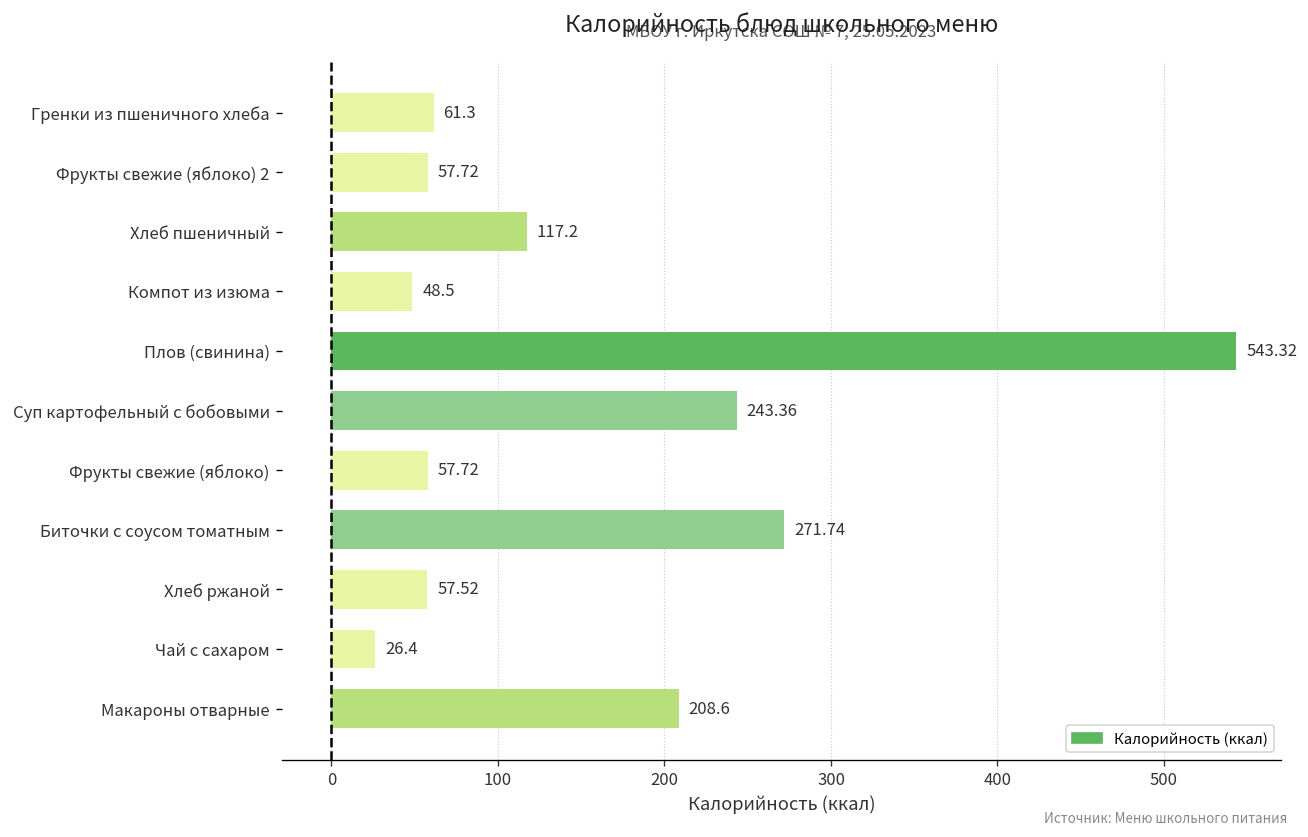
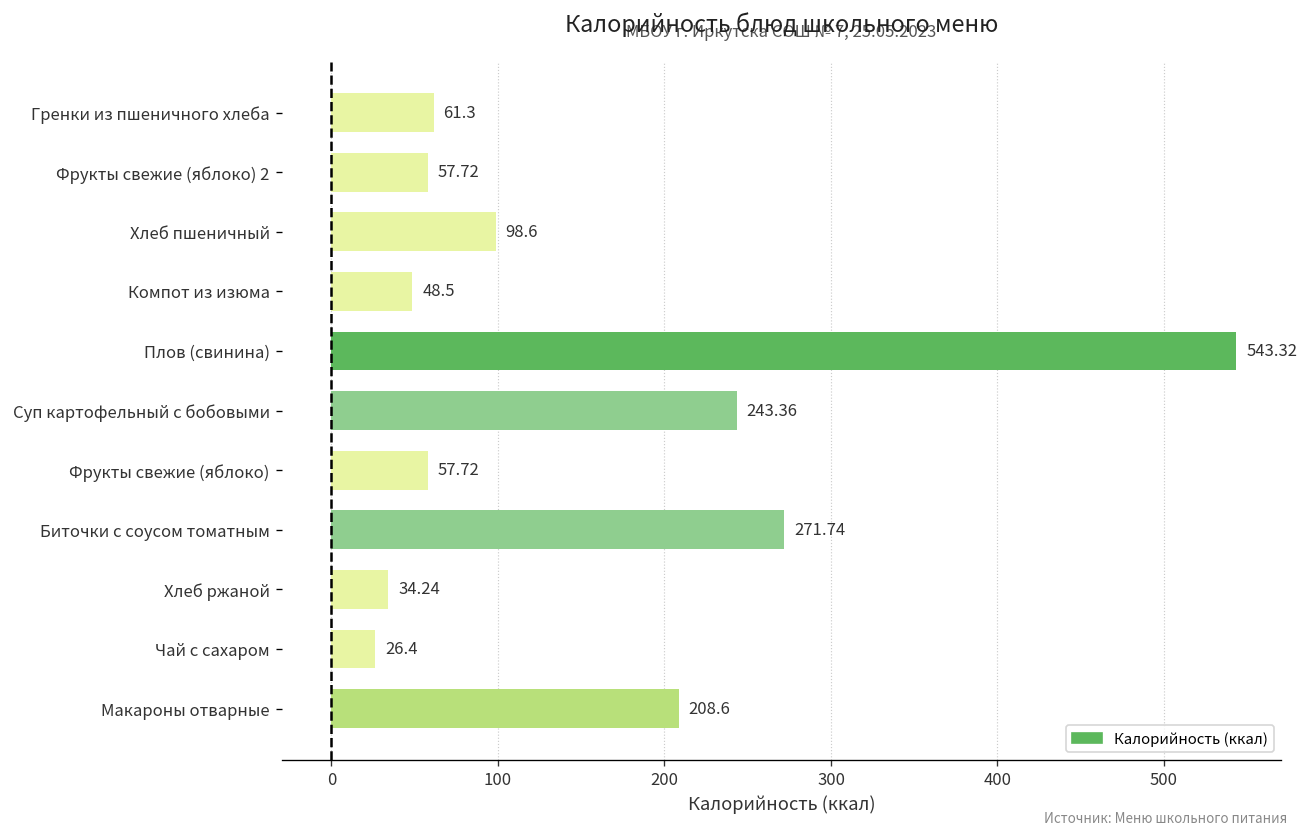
Хлеб пшеничный: 117.2 -> 98.6
Хлеб ржаной: 57.52 -> 34.24
